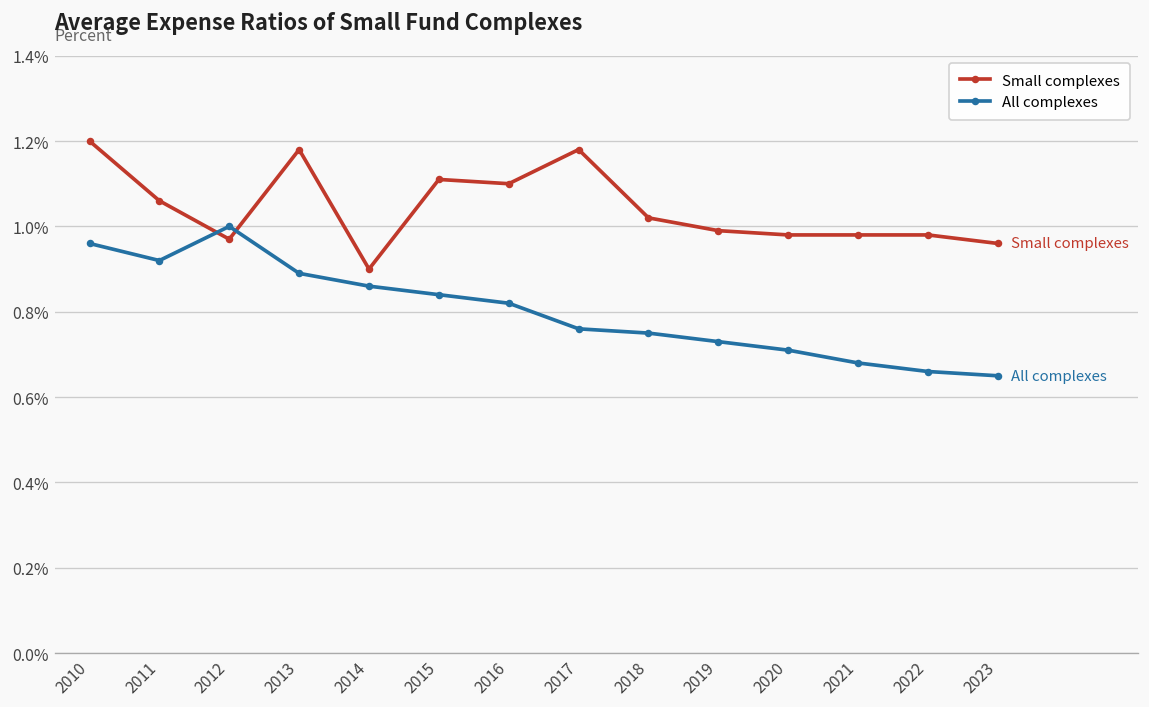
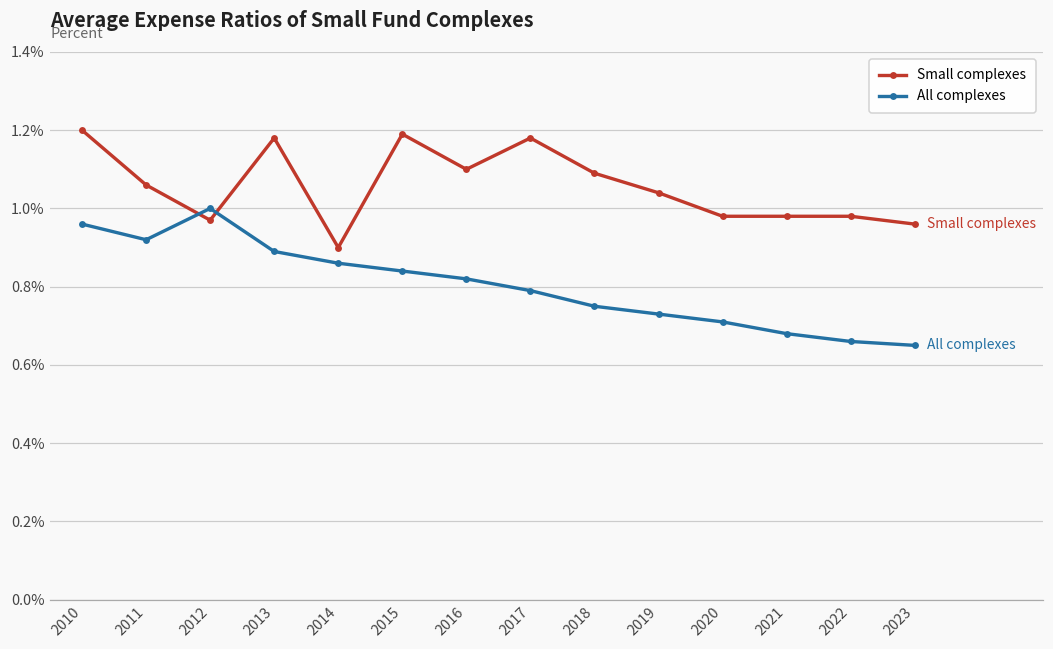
Small complexes, 2015: 1.11% -> 1.19%
All complexes, 2017: 0.76% -> 0.79%
Small complexes, 2018: 1.02% -> 1.09%
Small complexes, 2019: 0.99% -> 1.04%
